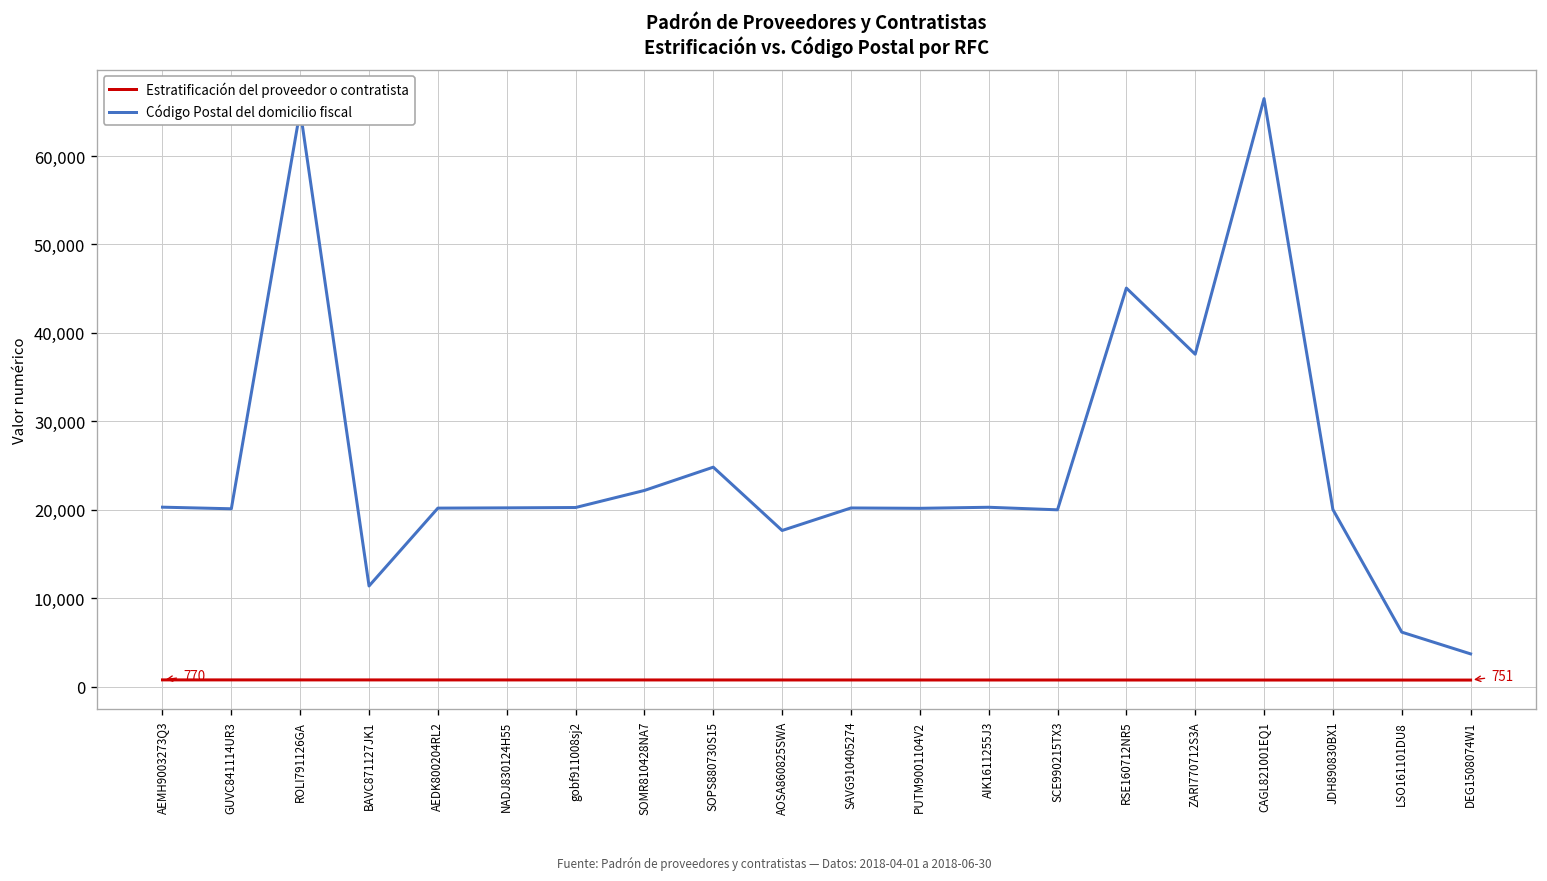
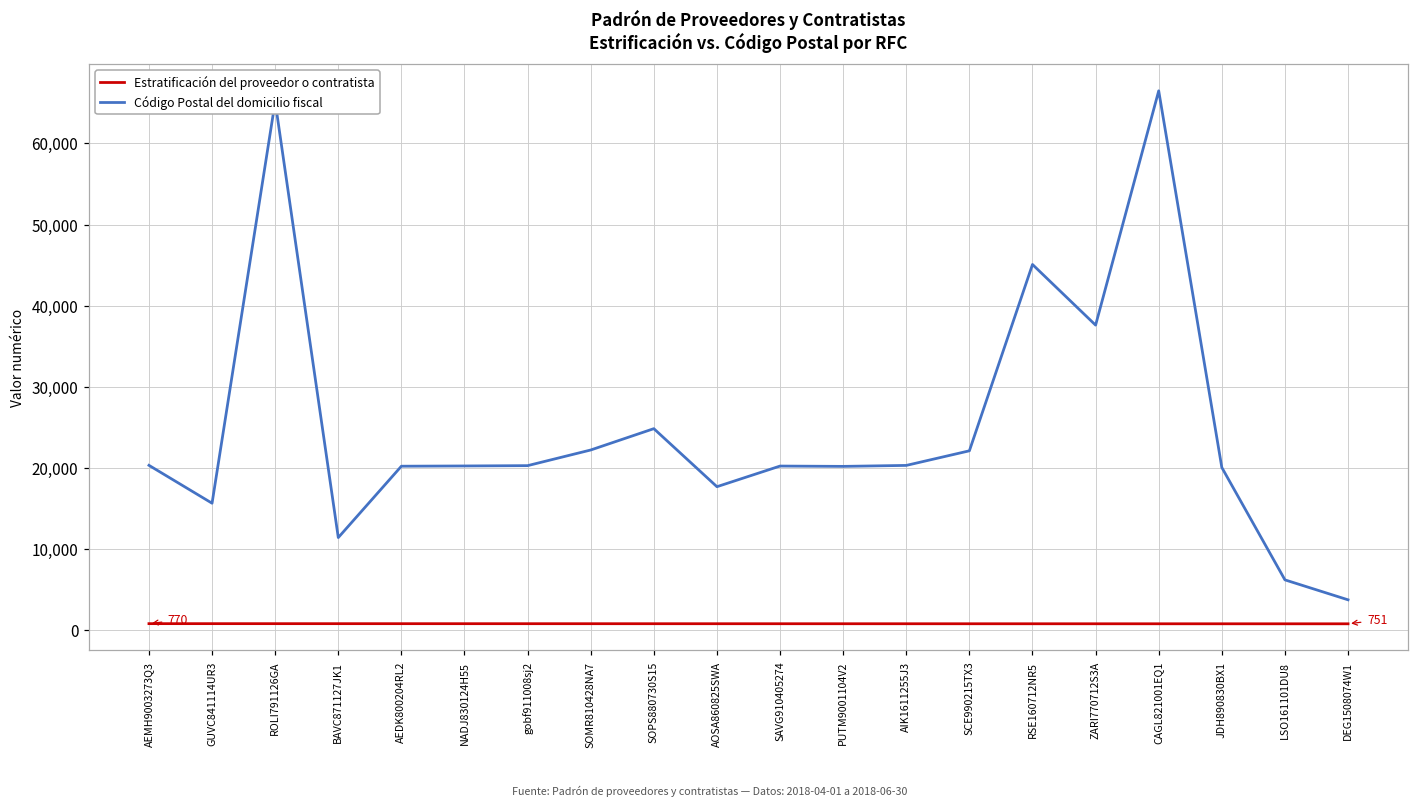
Código Postal del domicilio fiscal, GUVC841114UR3: 20,000 -> 16,000
Código Postal del domicilio fiscal, SCE990215TX3: 20,000 -> 22,000
